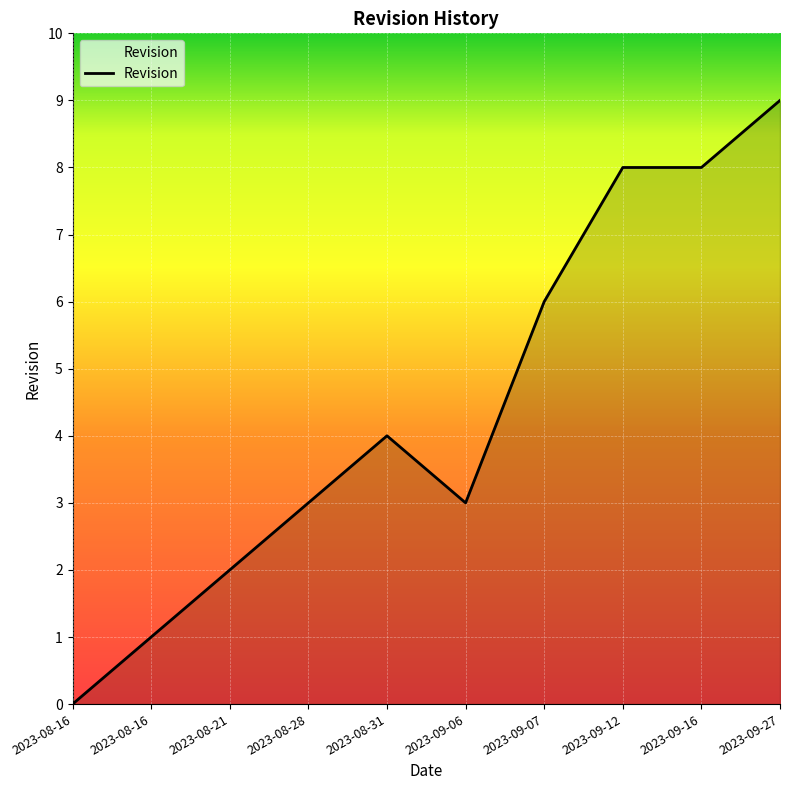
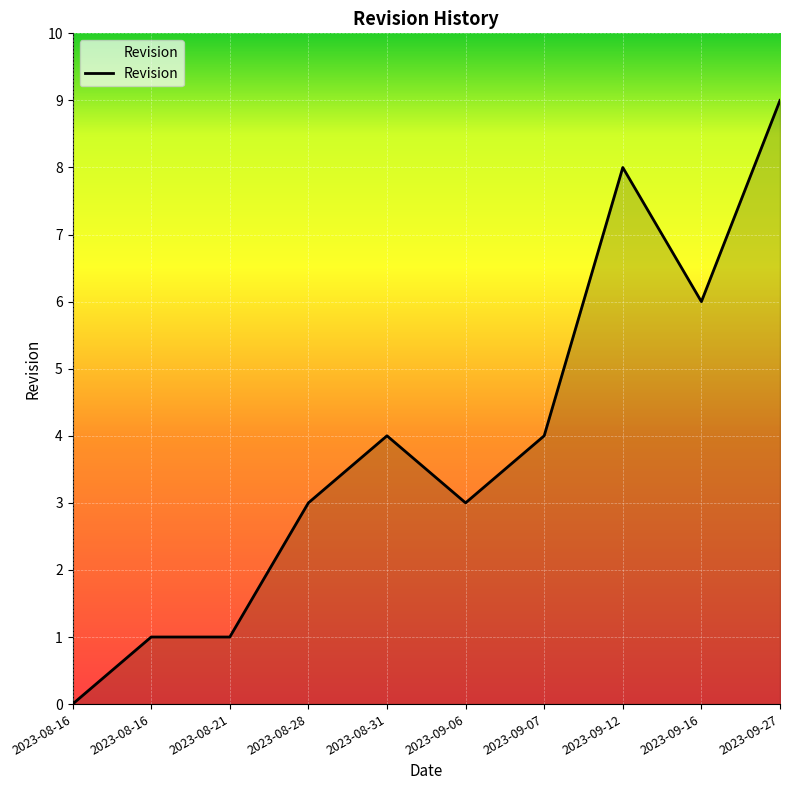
2023-08-21: 2 -> 1
2023-09-07: 6 -> 4
2023-09-16: 8 -> 6
